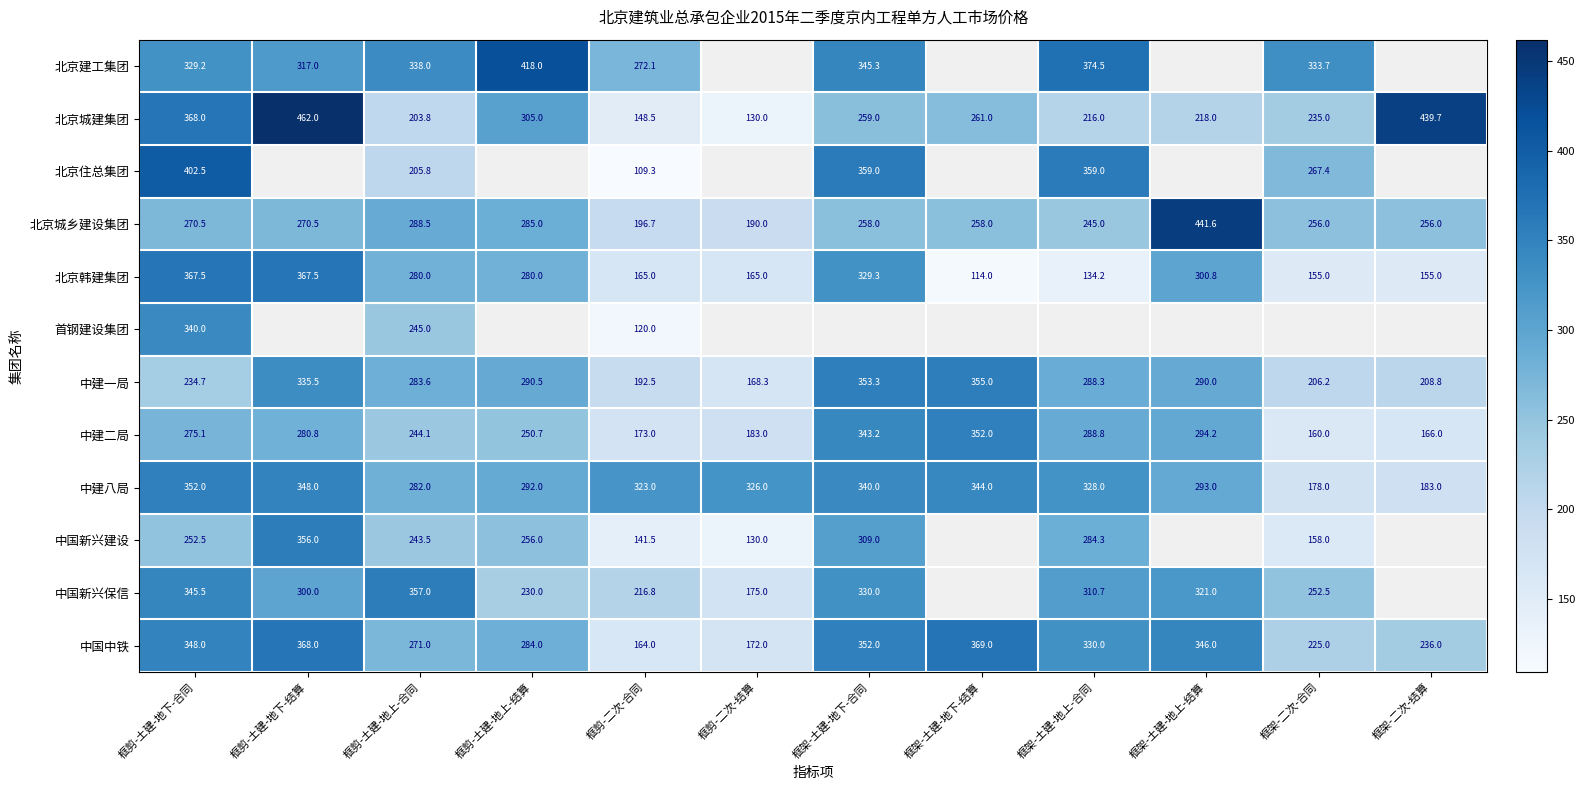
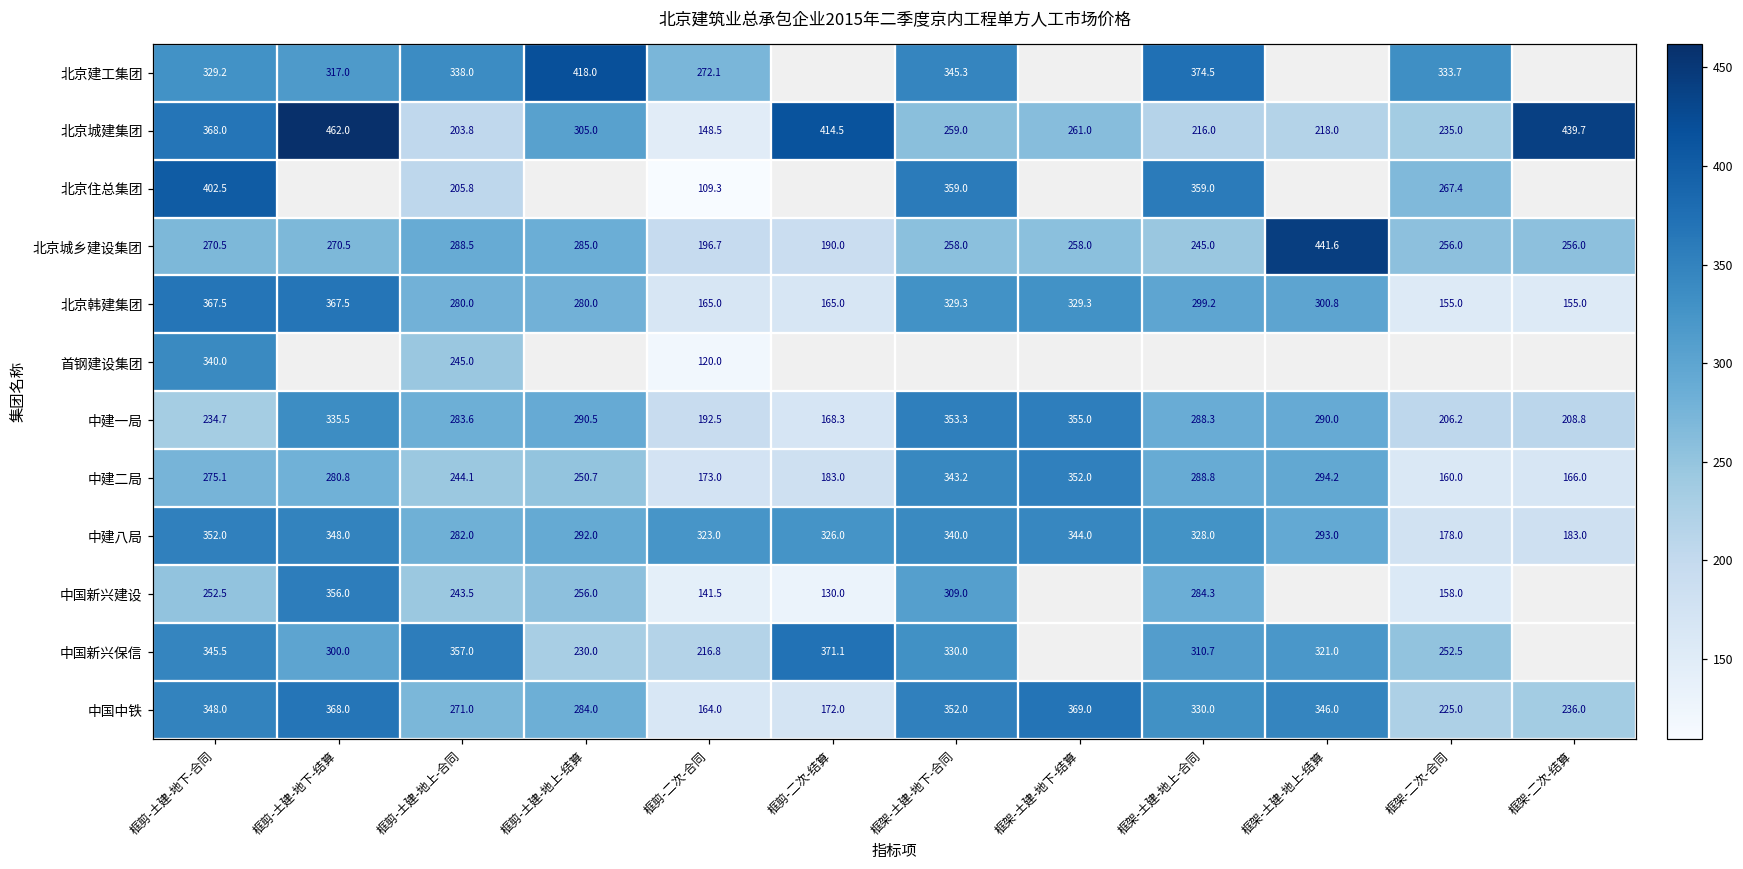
北京城建集团, 框剪-二次-结算: 130.0 -> 414.5
北京韩建集团, 框架-土建-地下-结算: 114.0 -> 329.3
北京韩建集团, 框架-土建-地上-合同: 134.2 -> 299.2
中国新兴保信, 框剪-二次-结算: 175.0 -> 371.1
